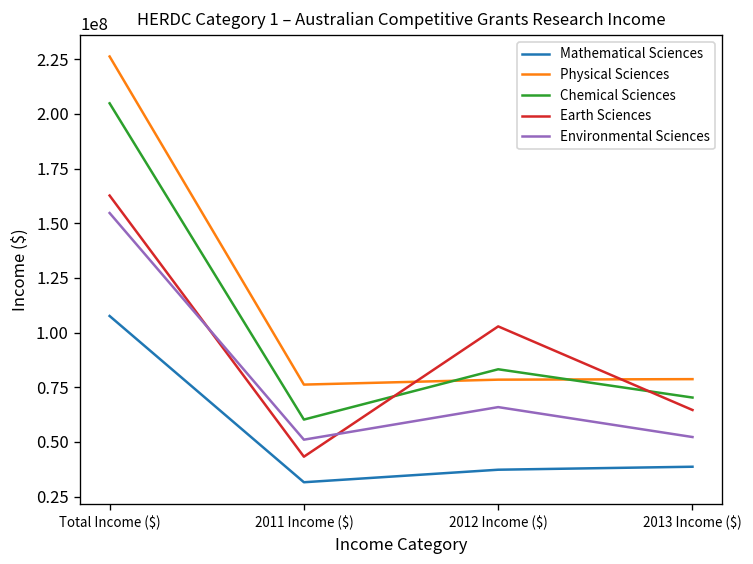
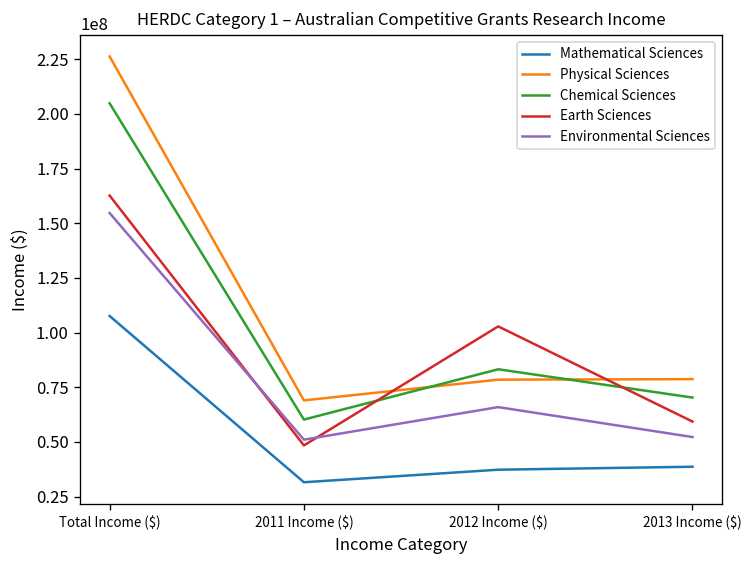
Physical Sciences, 2011 Income ($): 76000000 -> 69000000
Earth Sciences, 2011 Income ($): 43000000 -> 48000000
Earth Sciences, 2013 Income ($): 65000000 -> 59000000
